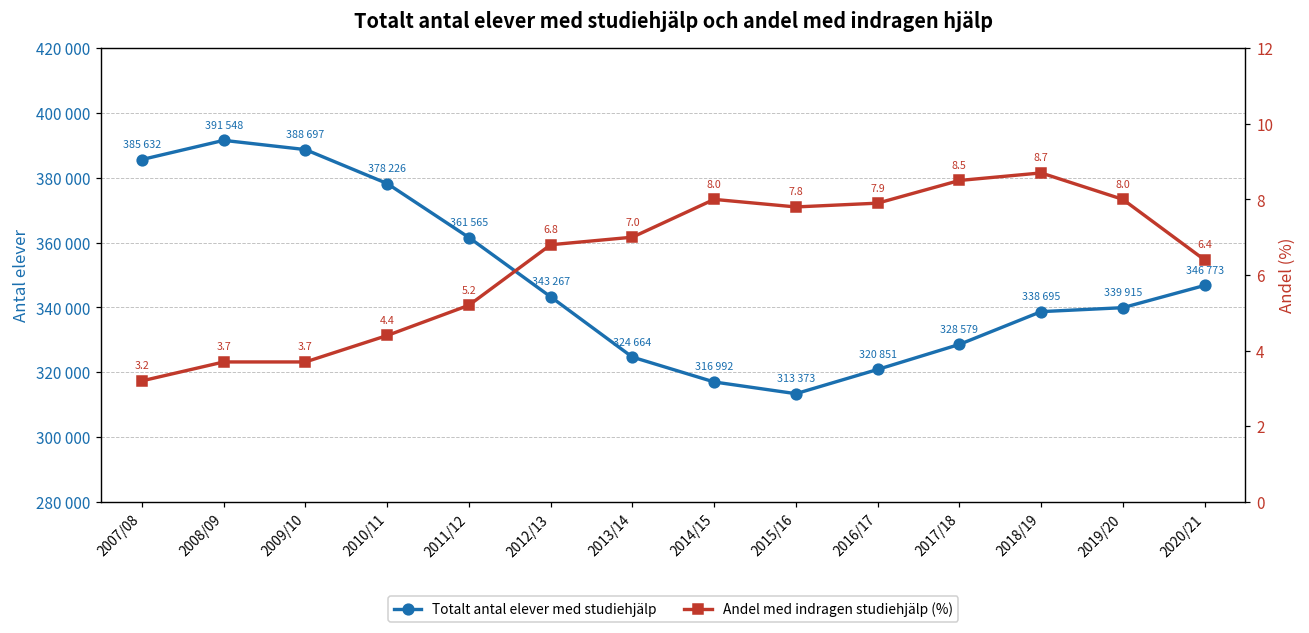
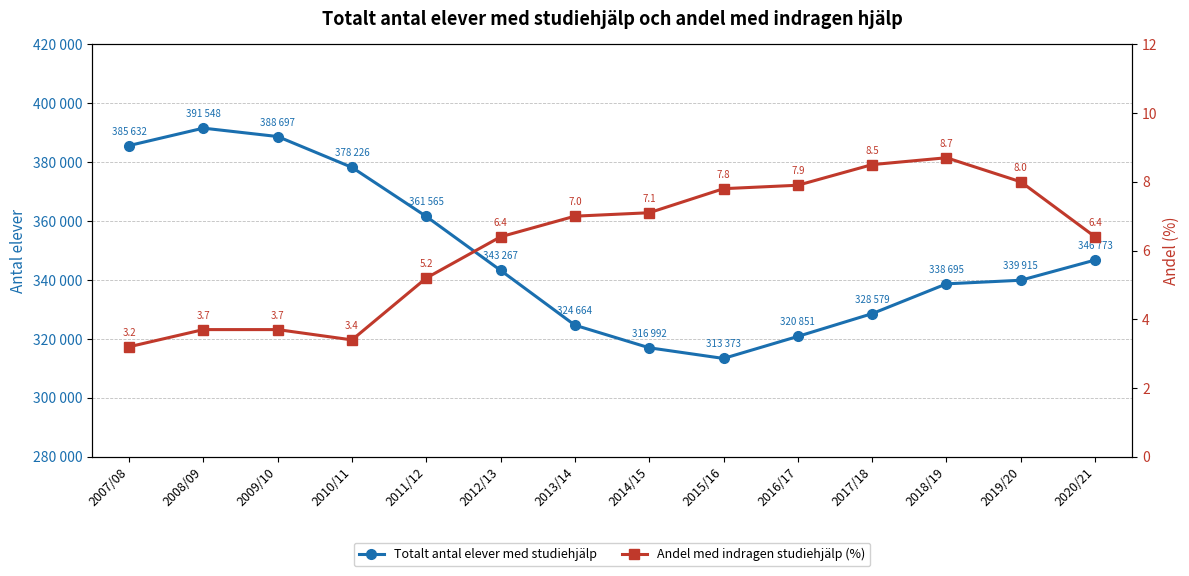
Andel med indragen studiehjälp (%), 2010/11: 4.4 -> 3.4
Andel med indragen studiehjälp (%), 2012/13: 6.8 -> 6.4
Andel med indragen studiehjälp (%), 2014/15: 8.0 -> 7.1
